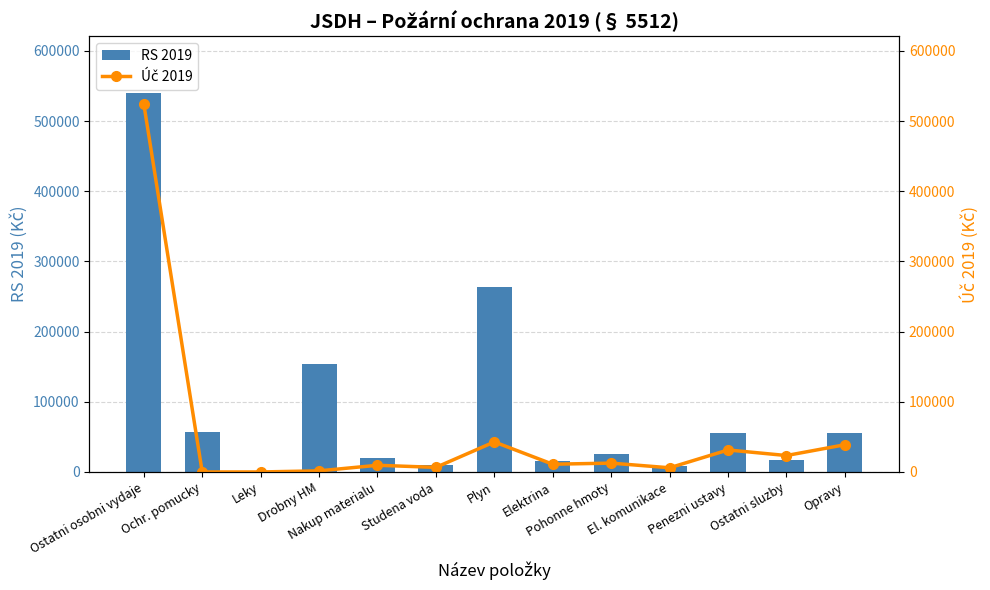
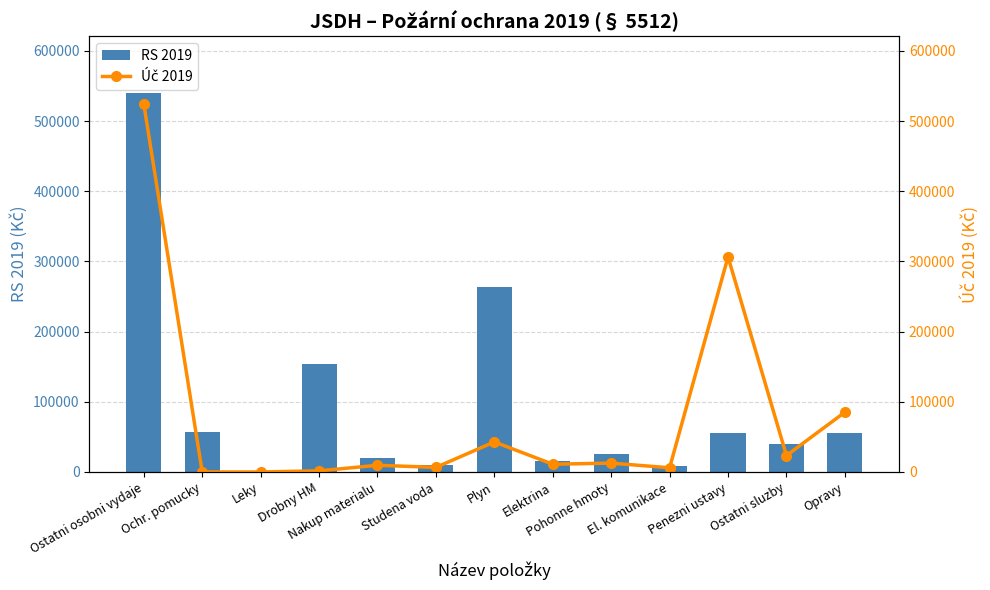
RS 2019, Ostatni sluzby: 20000 -> 40000
Úč 2019, Penezni ustavy: 30000 -> 310000
Úč 2019, Opravy: 40000 -> 90000
